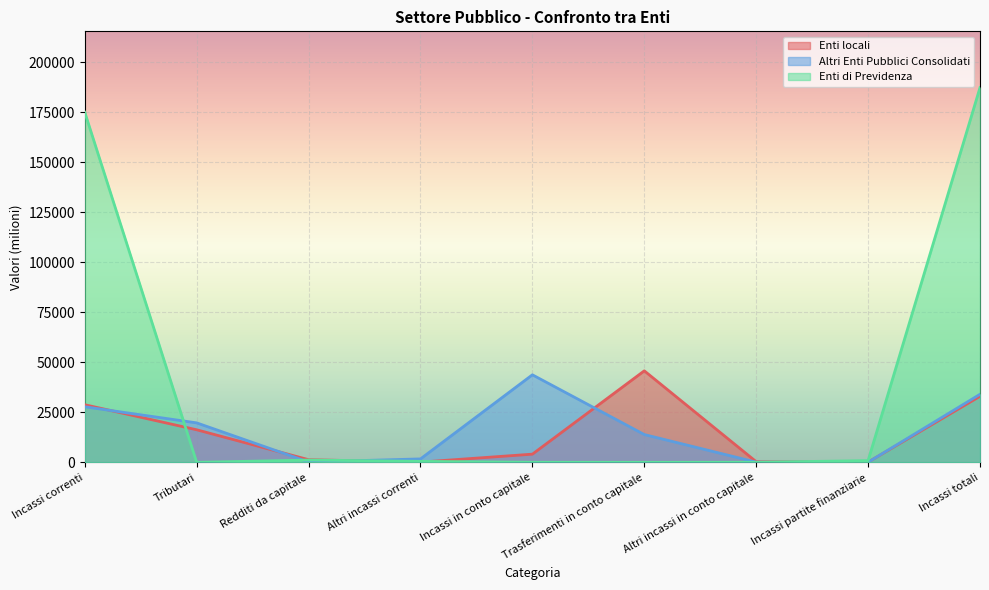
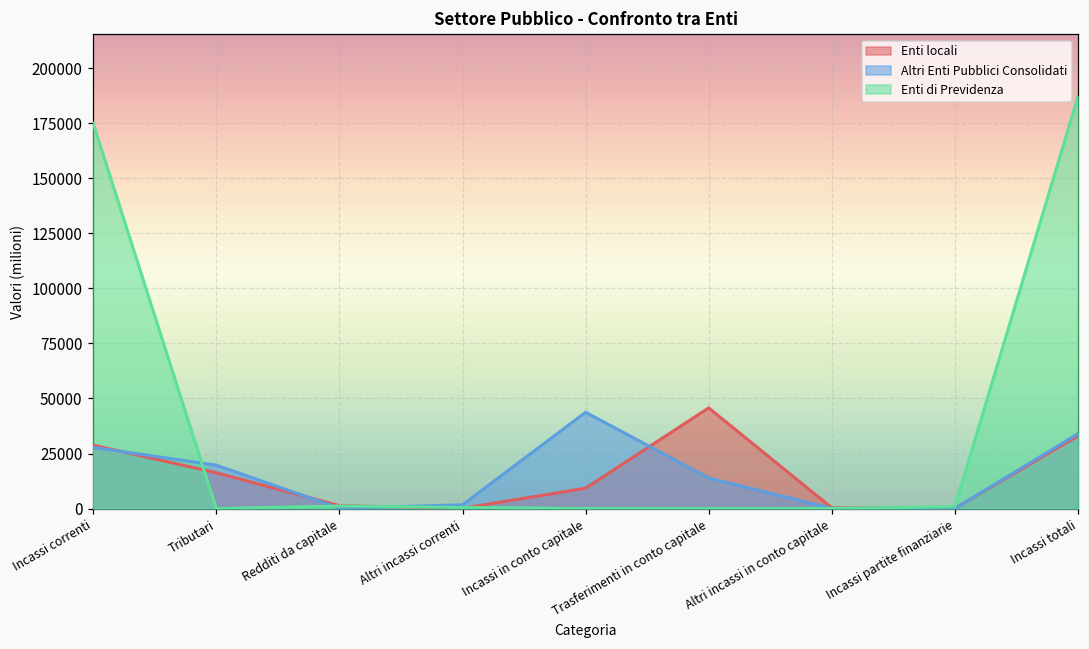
Enti locali, Incassi in conto capitale: 4000 -> 9000
